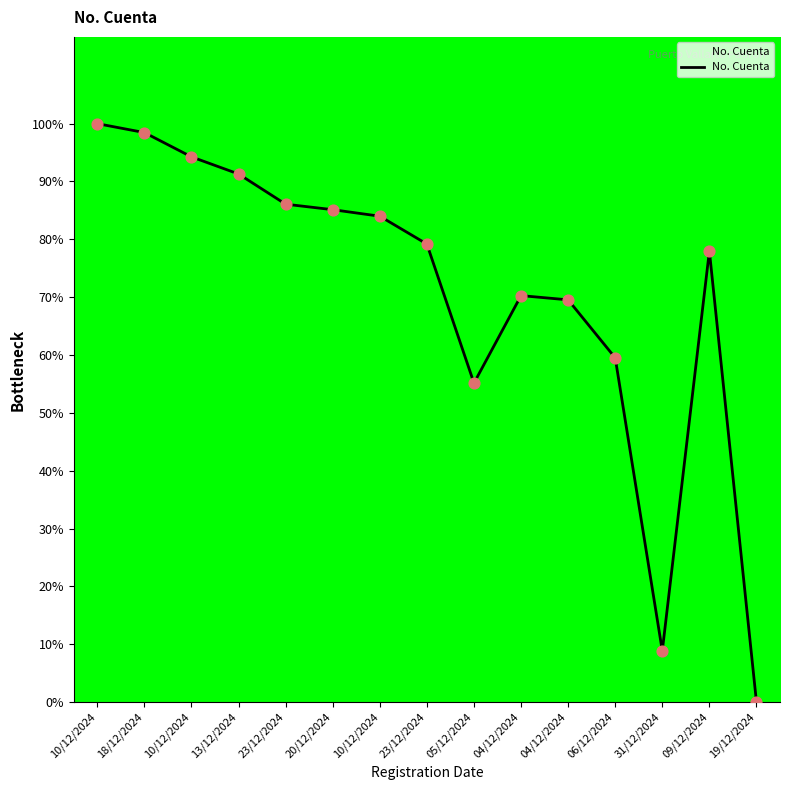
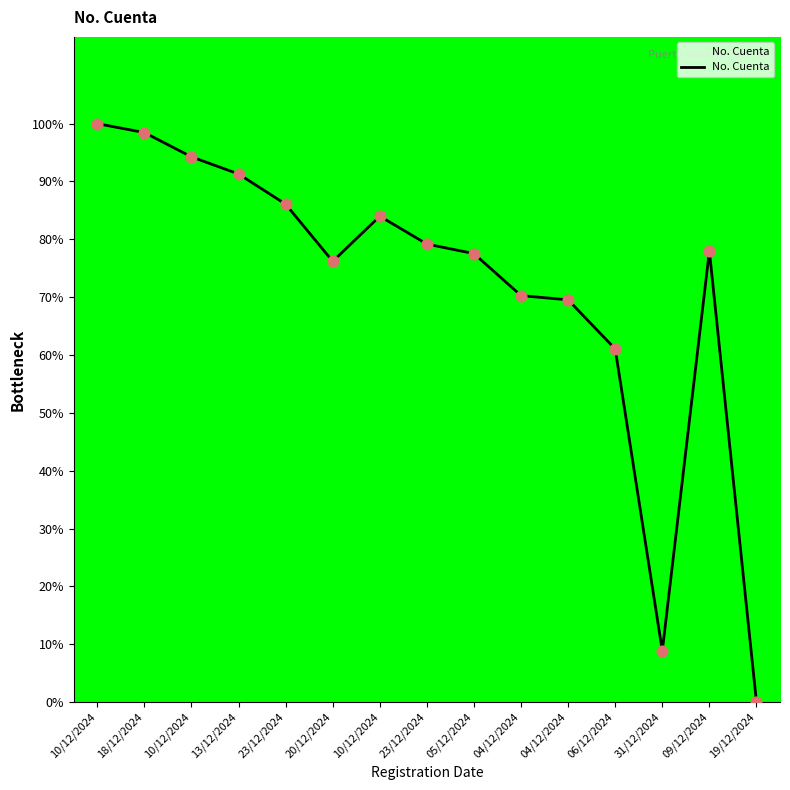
20/12/2024: 85% -> 76%
05/12/2024: 55% -> 78%
06/12/2024: 60% -> 61%
